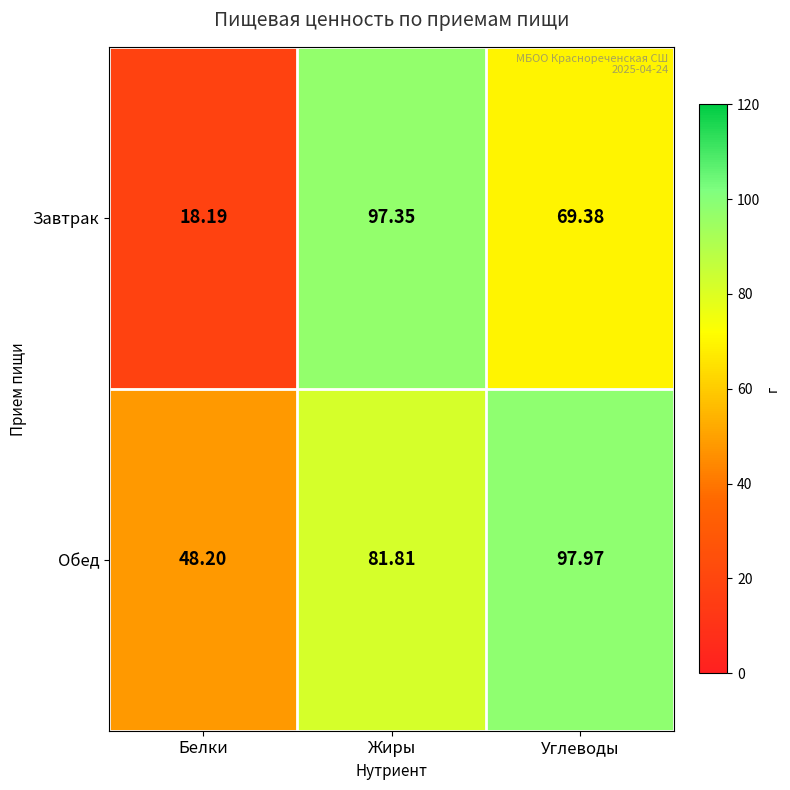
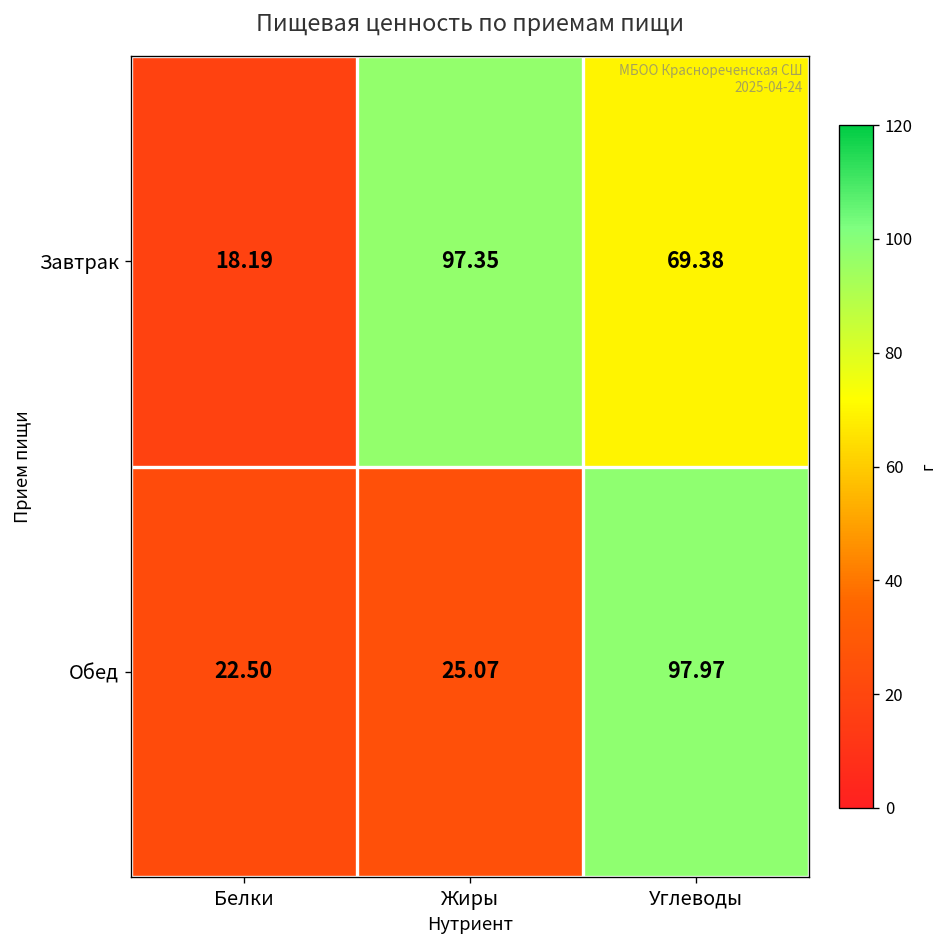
Обед, Белки: 48.20 -> 22.50
Обед, Жиры: 81.81 -> 25.07
